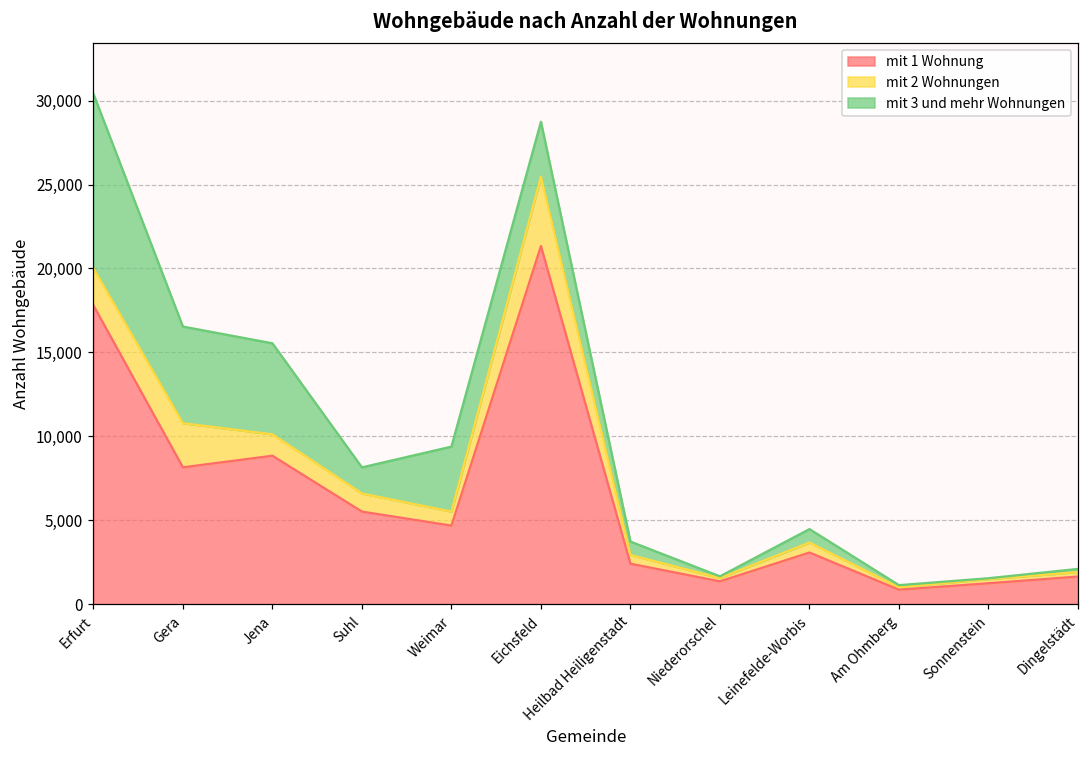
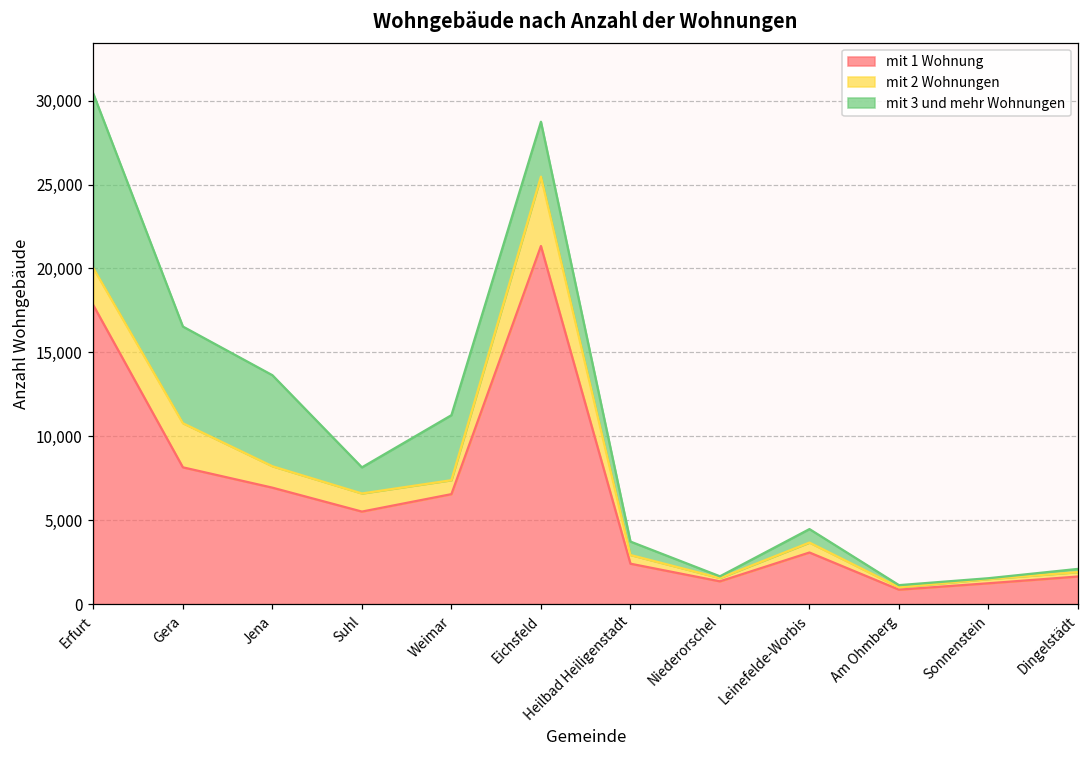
mit 1 Wohnung, Jena: 8,800 -> 6,900
mit 1 Wohnung, Weimar: 4,700 -> 6,600
